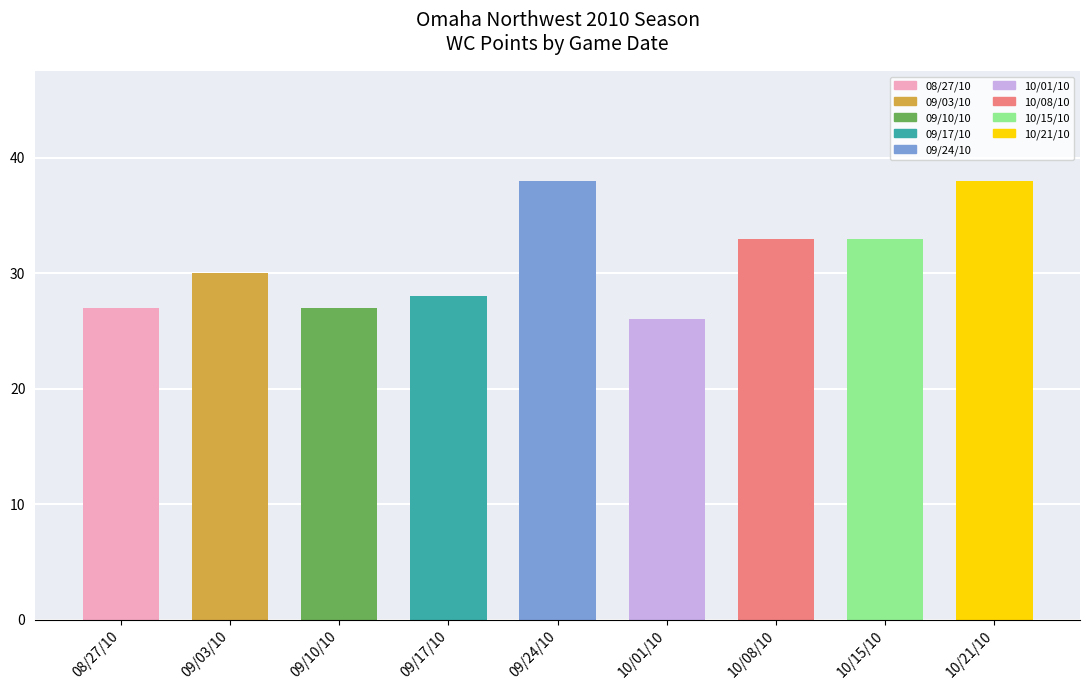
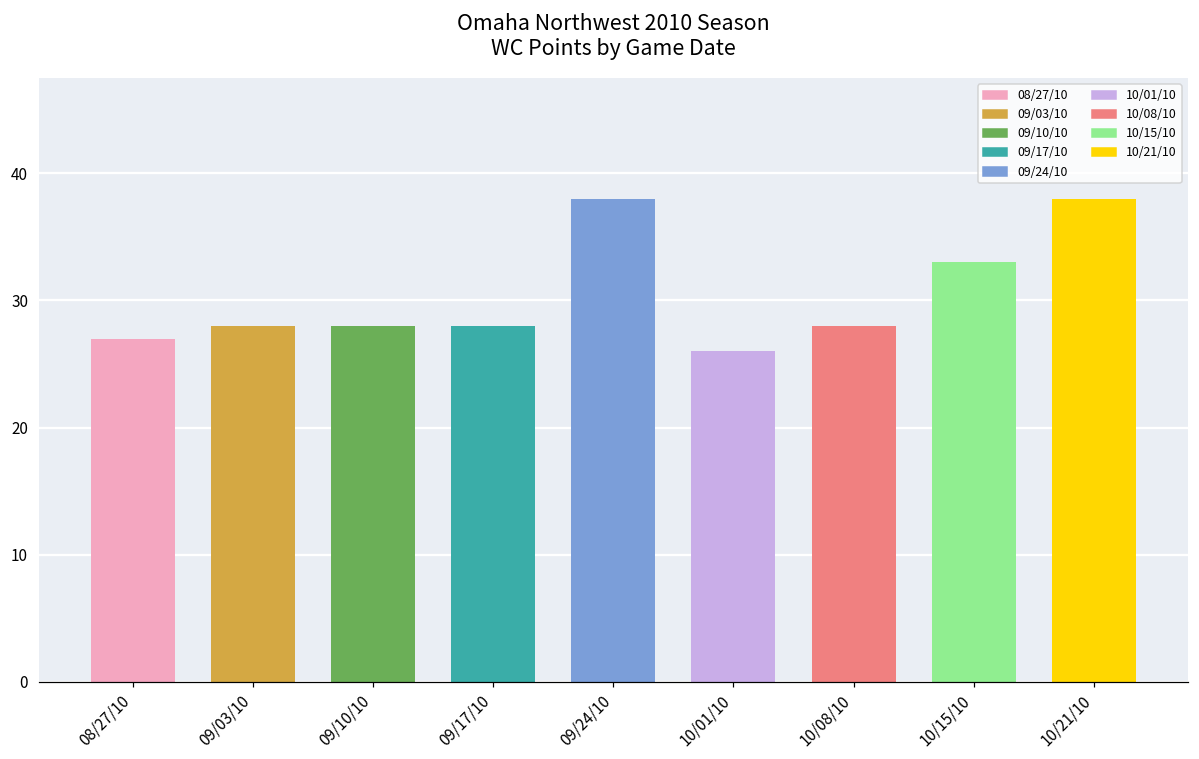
09/03/10: 30 -> 28
09/10/10: 27 -> 28
10/08/10: 33 -> 28
